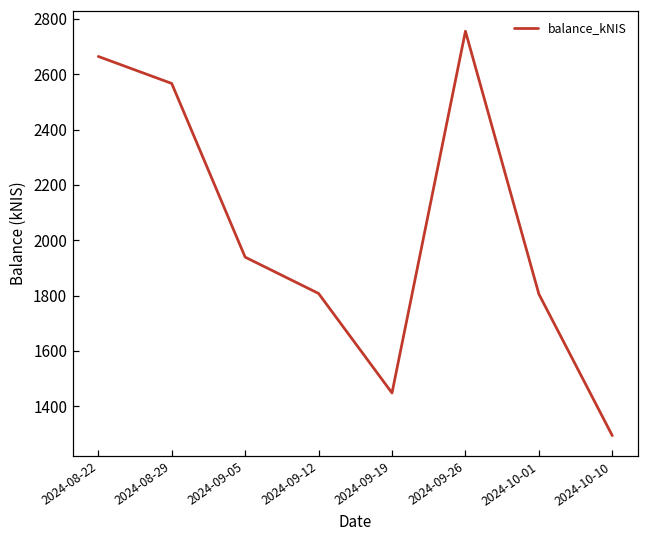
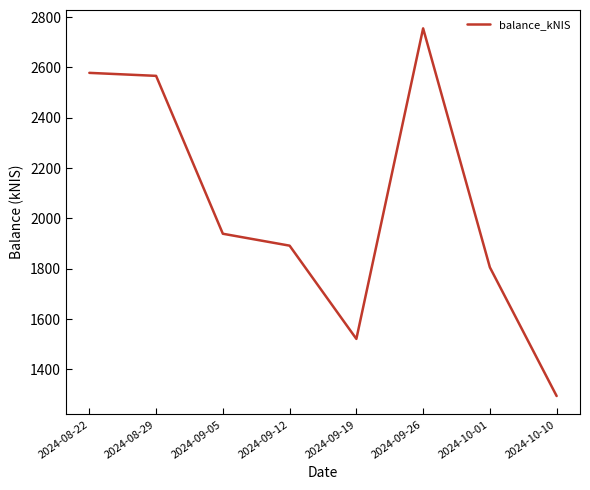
2024-08-22: 2660 -> 2580
2024-09-12: 1810 -> 1890
2024-09-19: 1450 -> 1520
